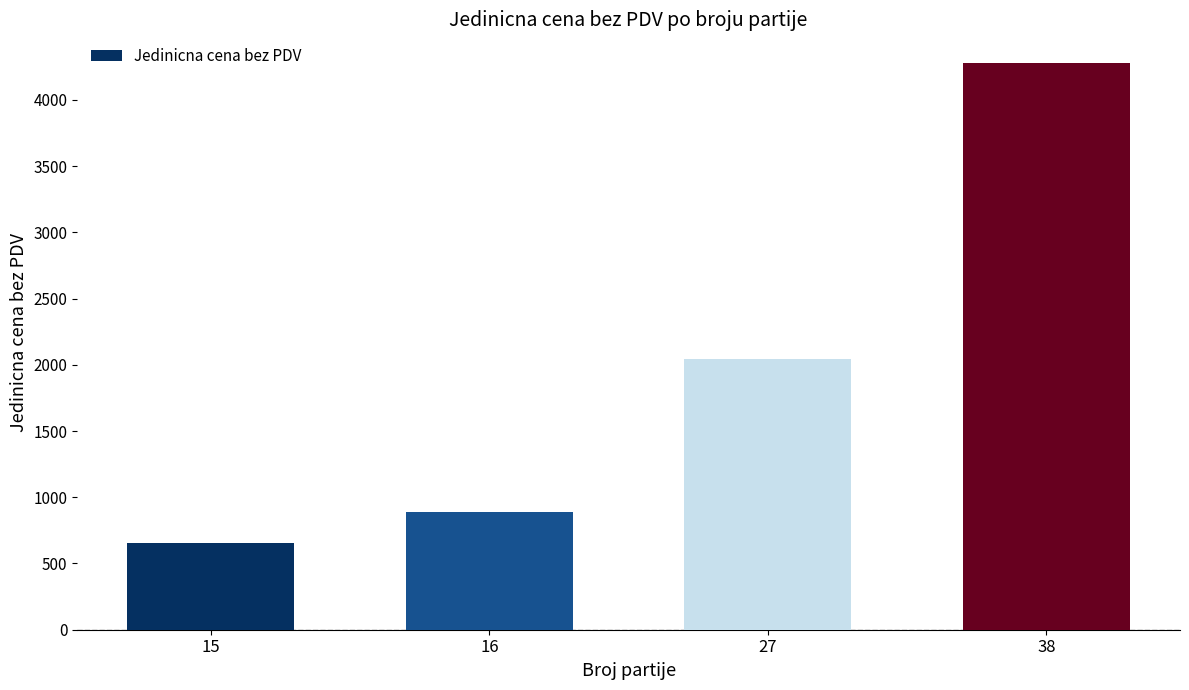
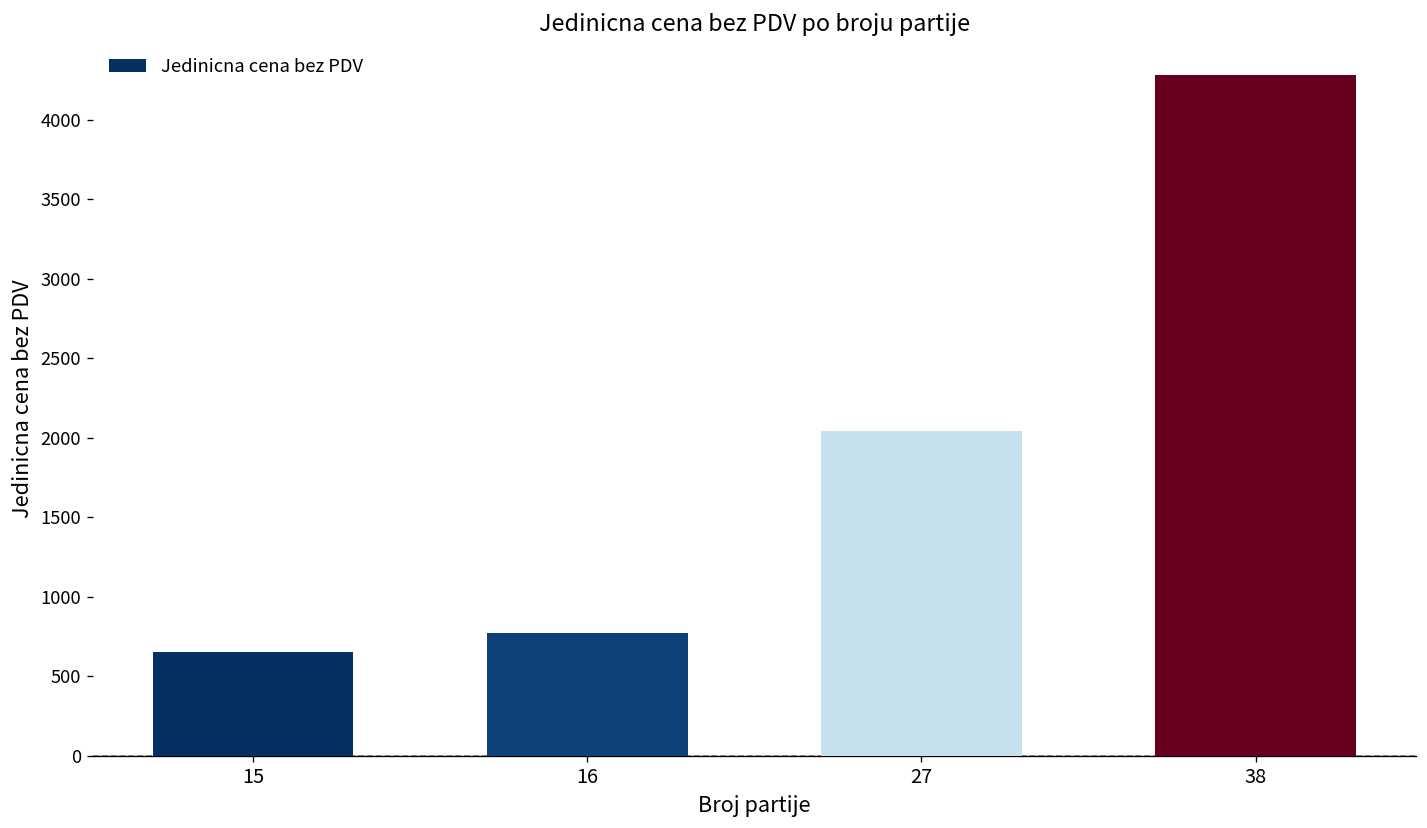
16: 890 -> 770
